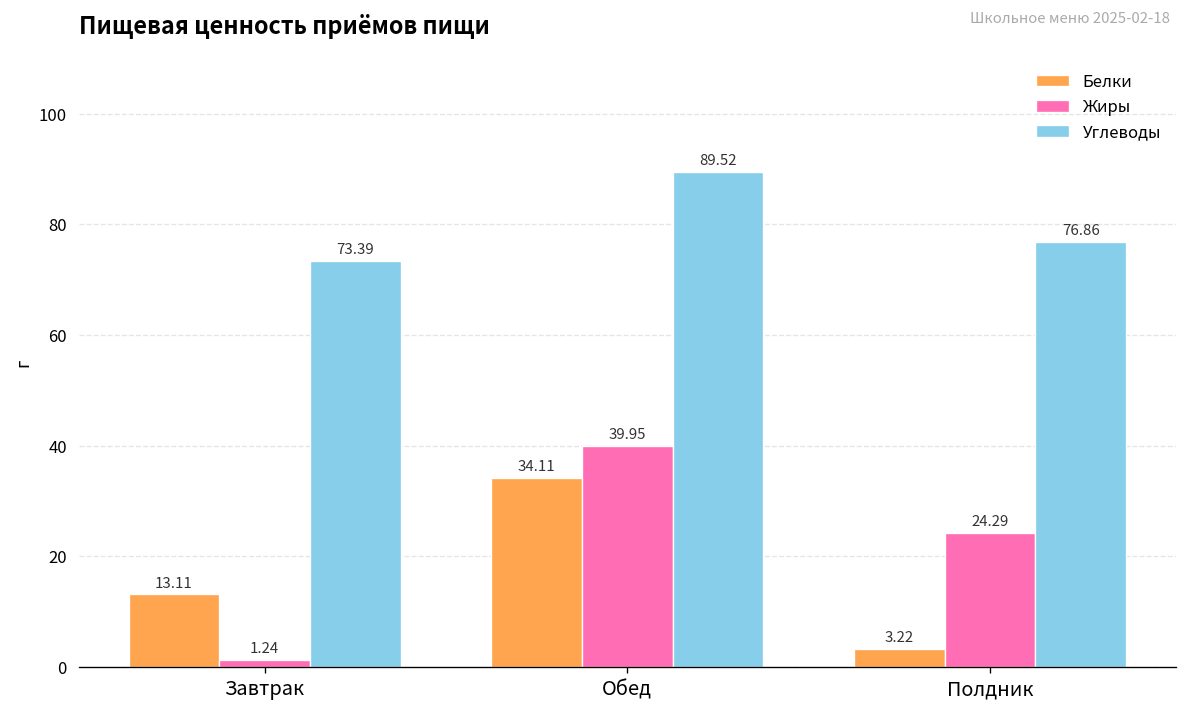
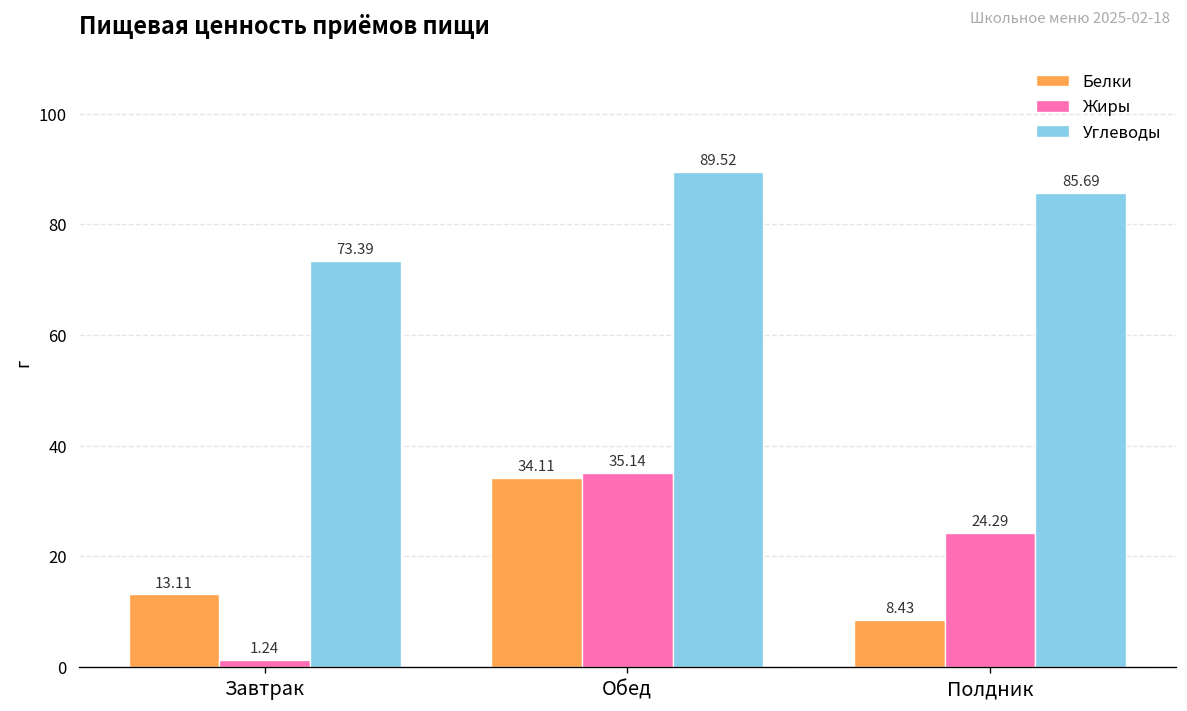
Жиры, Обед: 39.95 -> 35.14
Белки, Полдник: 3.22 -> 8.43
Углеводы, Полдник: 76.86 -> 85.69
